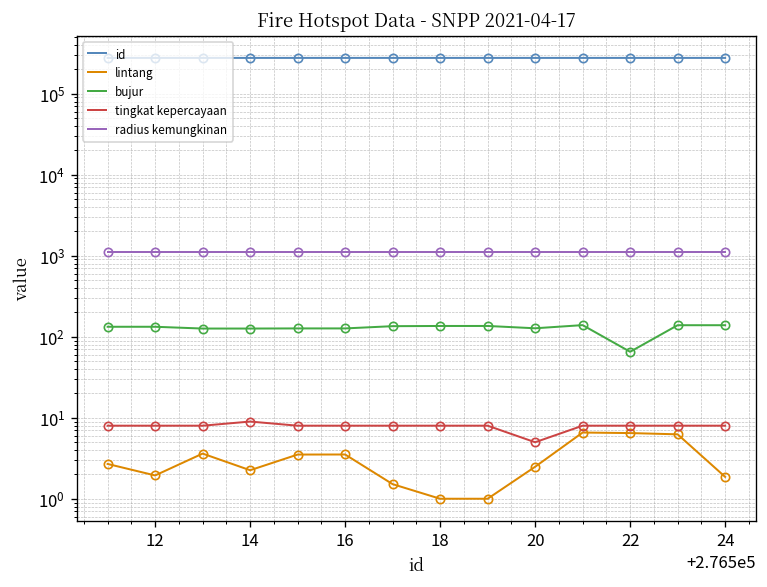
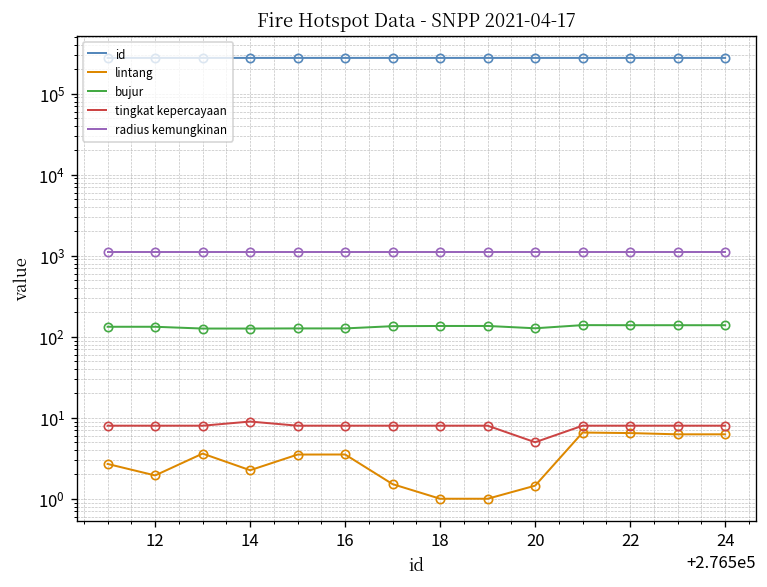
lintang, 20: 2.5 -> 1.5
bujur, 22: 70 -> 140
lintang, 24: 1.9 -> 6
